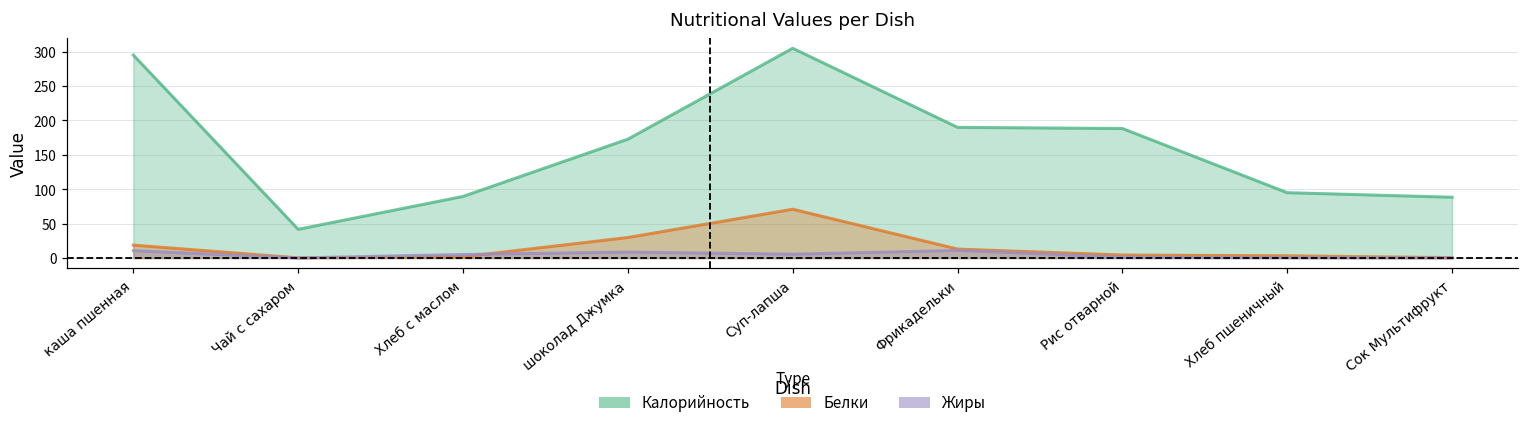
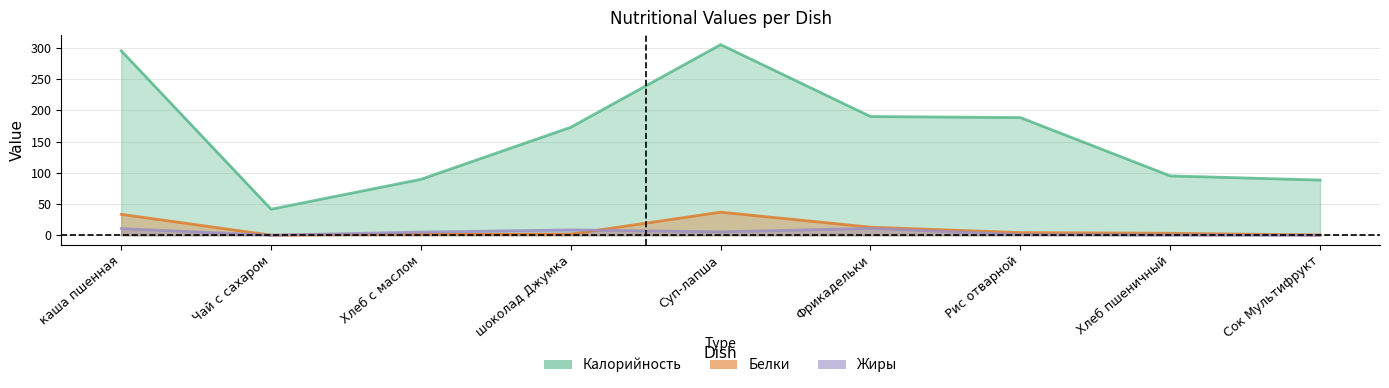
Белки, каша пшенная: 20 -> 30
Белки, шоколад Джумка: 30 -> 0
Белки, Суп-лапша: 70 -> 40
